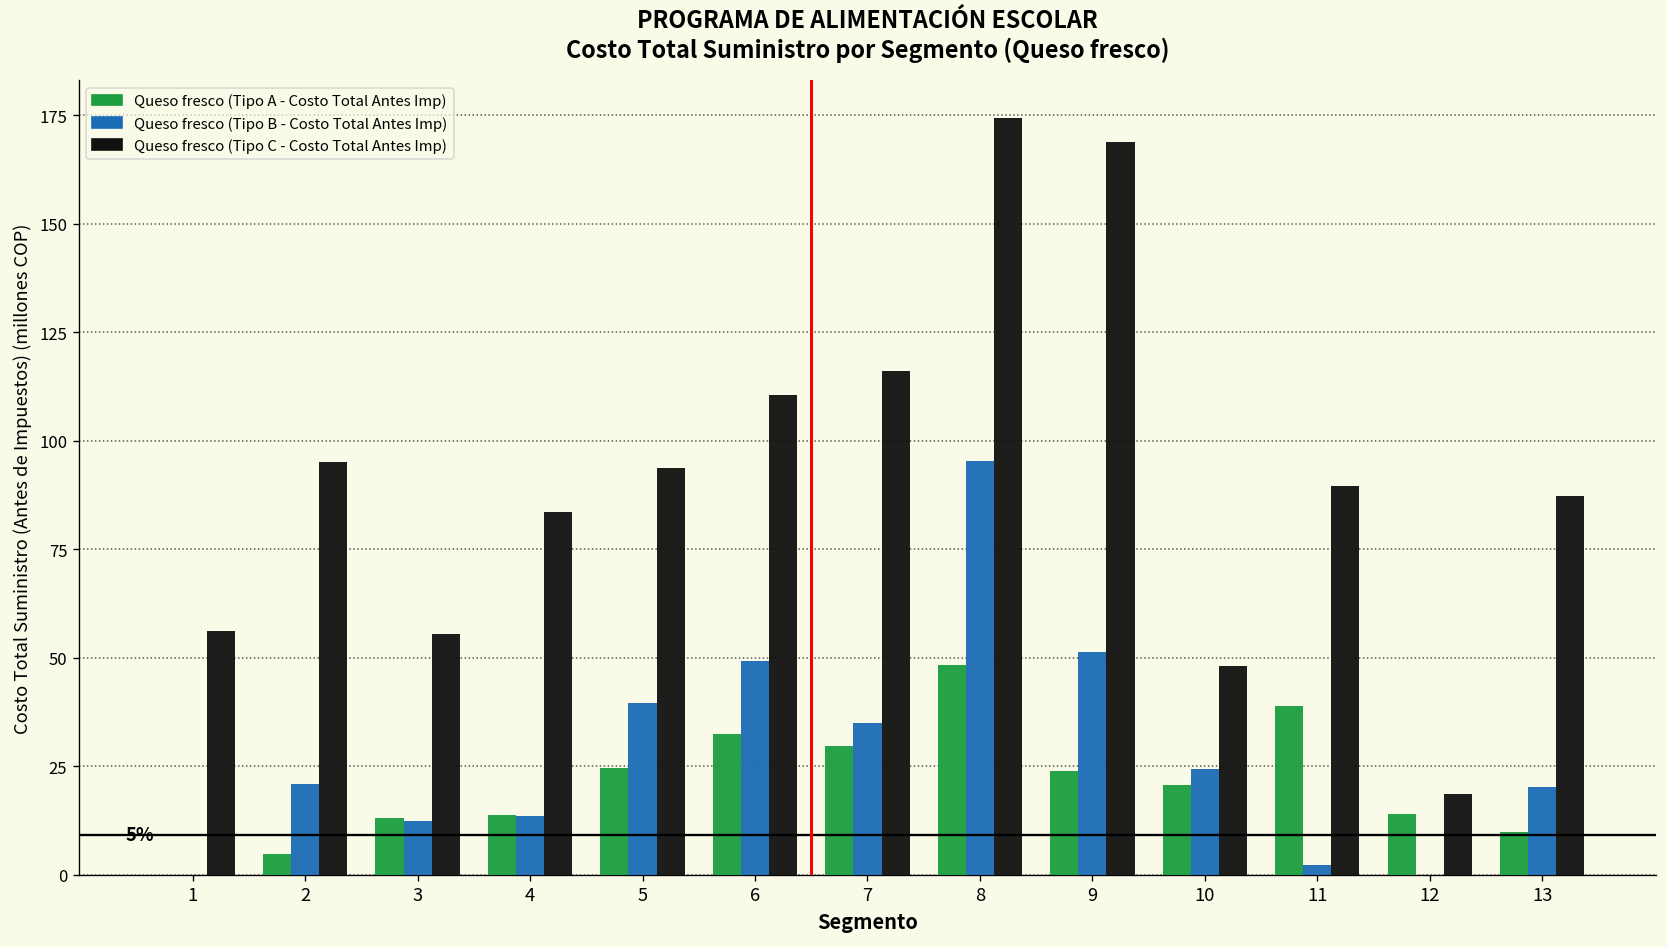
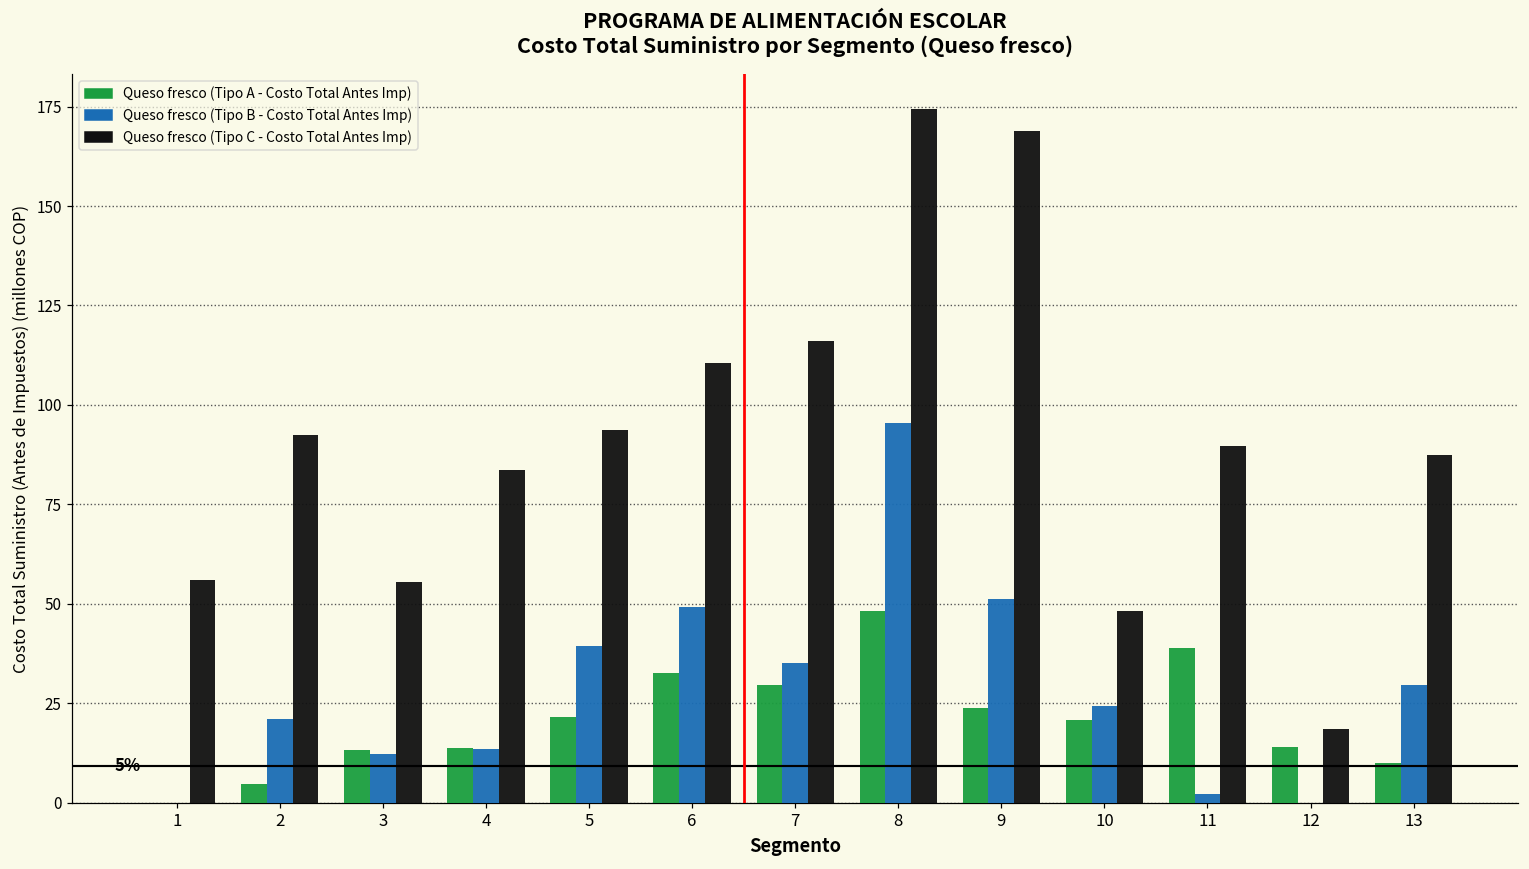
Queso fresco (Tipo C - Costo Total Antes Imp), 2: 95 -> 92
Queso fresco (Tipo A - Costo Total Antes Imp), 5: 25 -> 22
Queso fresco (Tipo B - Costo Total Antes Imp), 13: 20 -> 30
